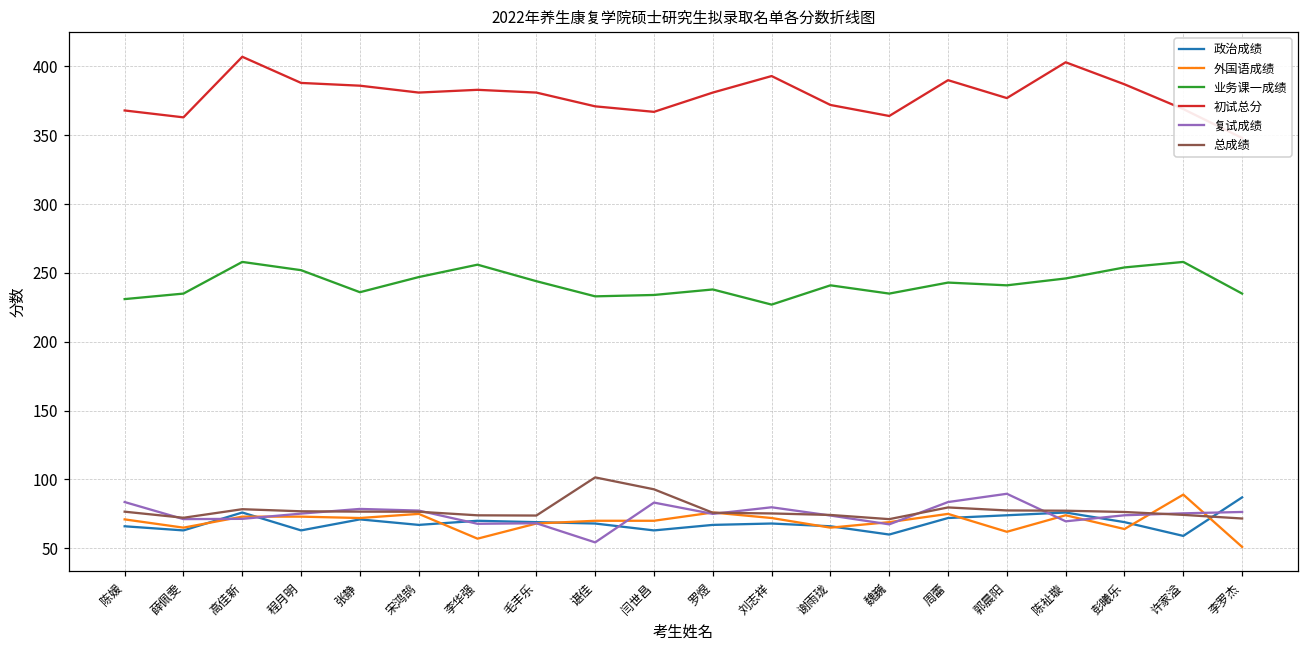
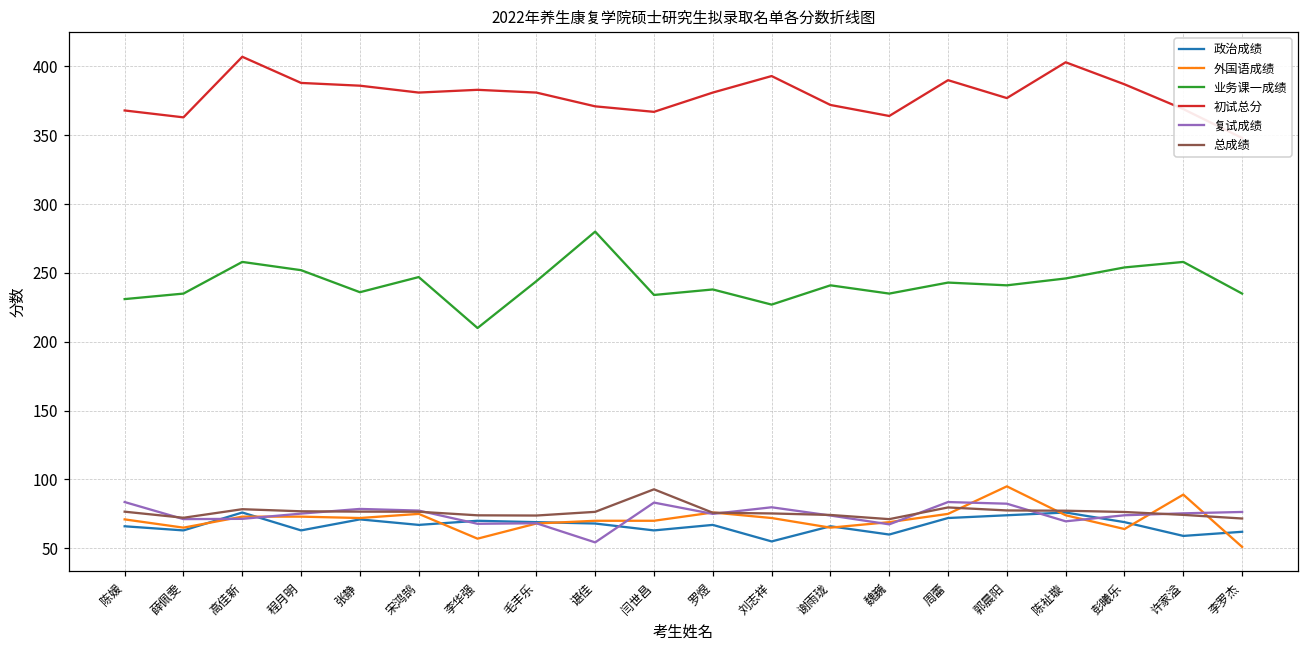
业务课一成绩, 李华强: 256 -> 210
业务课一成绩, 谌佳: 233 -> 280
总成绩, 谌佳: 102 -> 76
政治成绩, 刘志祥: 68 -> 55
外国语成绩, 郭晨阳: 62 -> 95
复试成绩, 郭晨阳: 90 -> 82
政治成绩, 李罗杰: 87 -> 62
